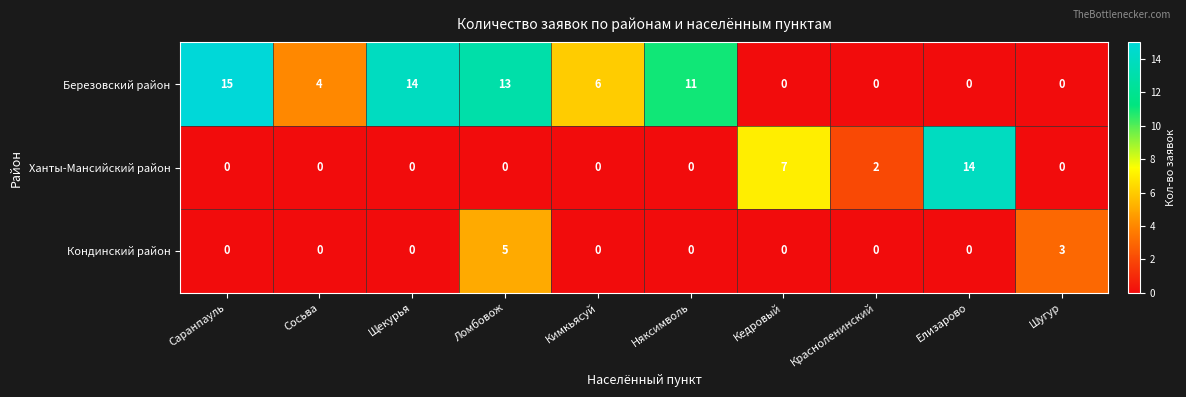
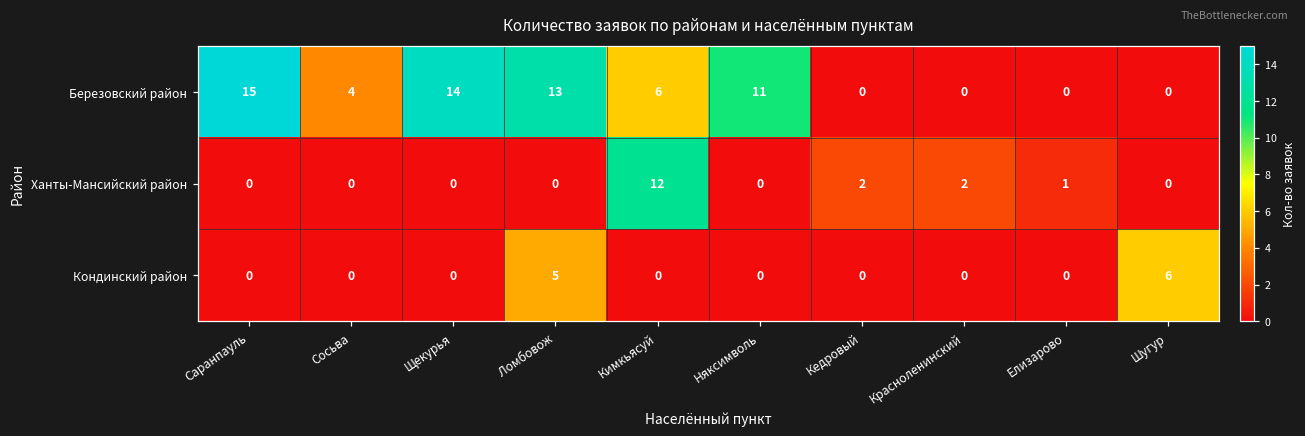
Ханты-Мансийский район, Кимкьясуй: 0 -> 12
Ханты-Мансийский район, Кедровый: 7 -> 2
Ханты-Мансийский район, Елизарово: 14 -> 1
Кондинский район, Шугур: 3 -> 6
